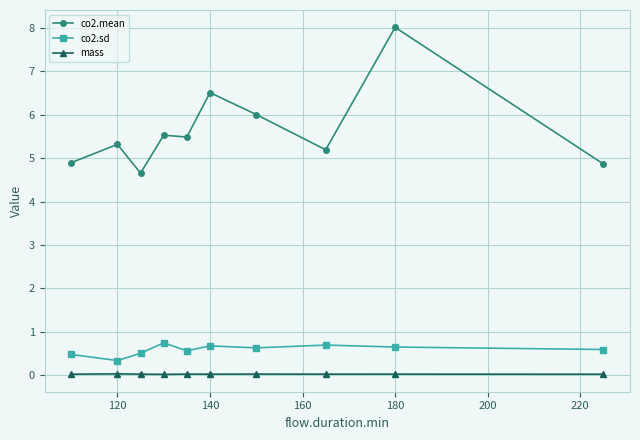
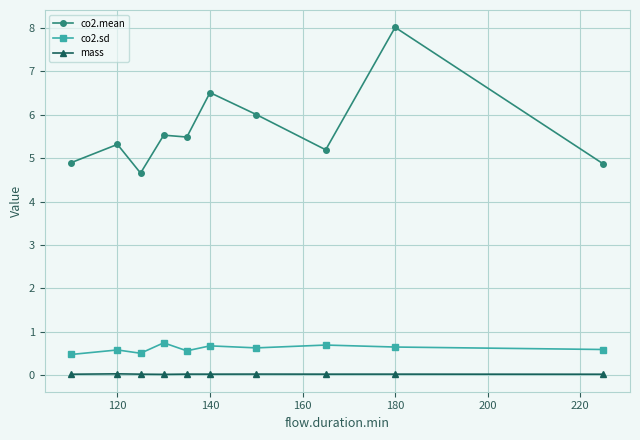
co2.sd, 120: 0.3 -> 0.6
